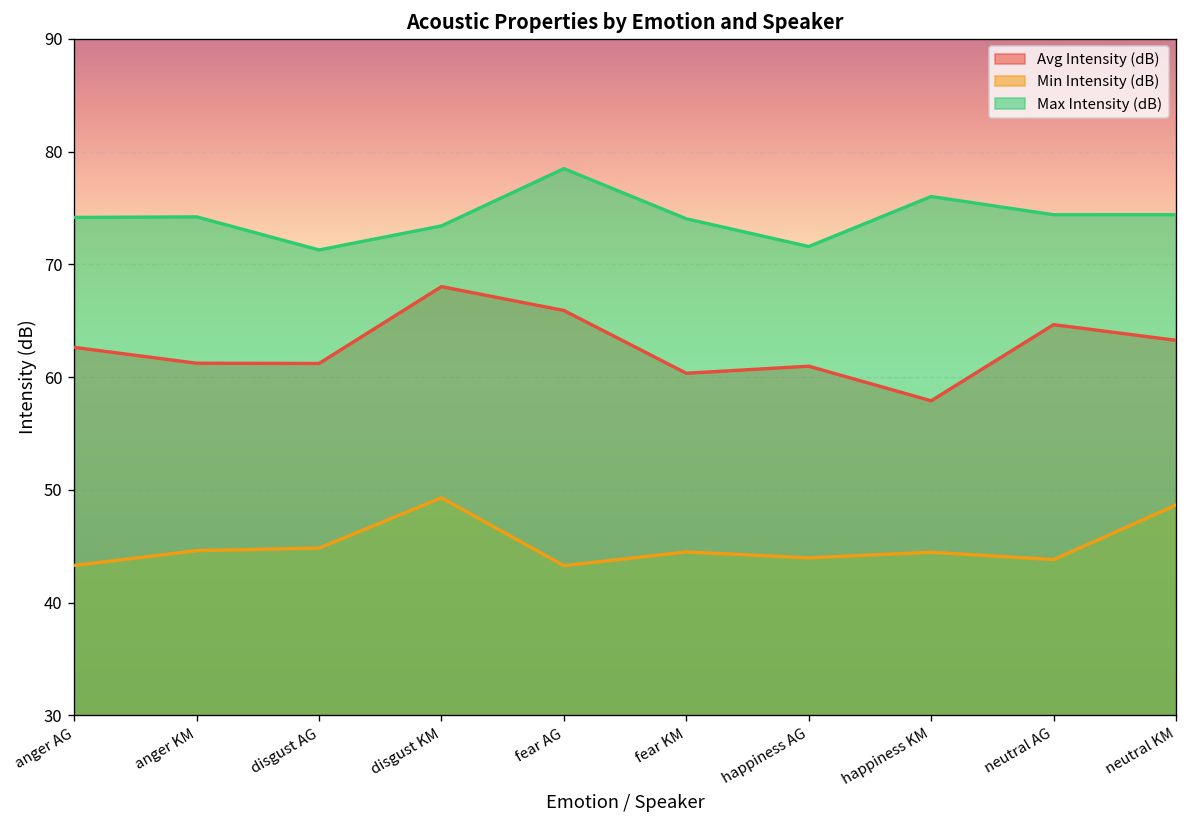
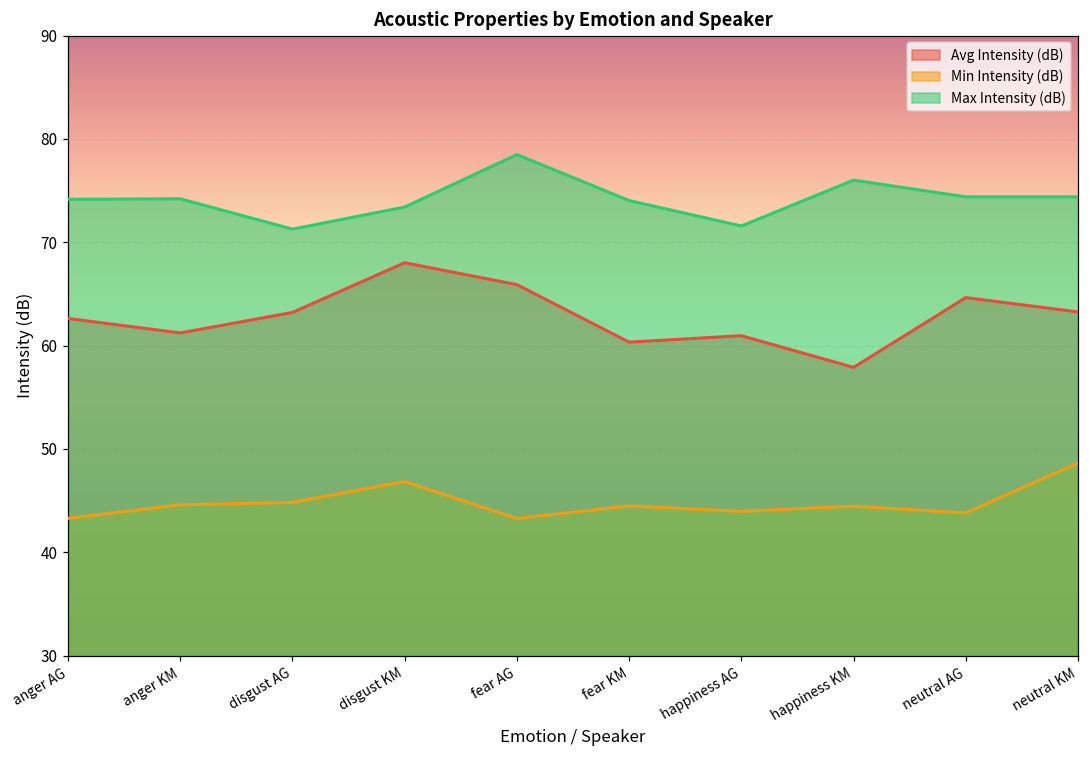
Avg Intensity (dB), disgust AG: 61 -> 63
Min Intensity (dB), disgust KM: 49 -> 47
